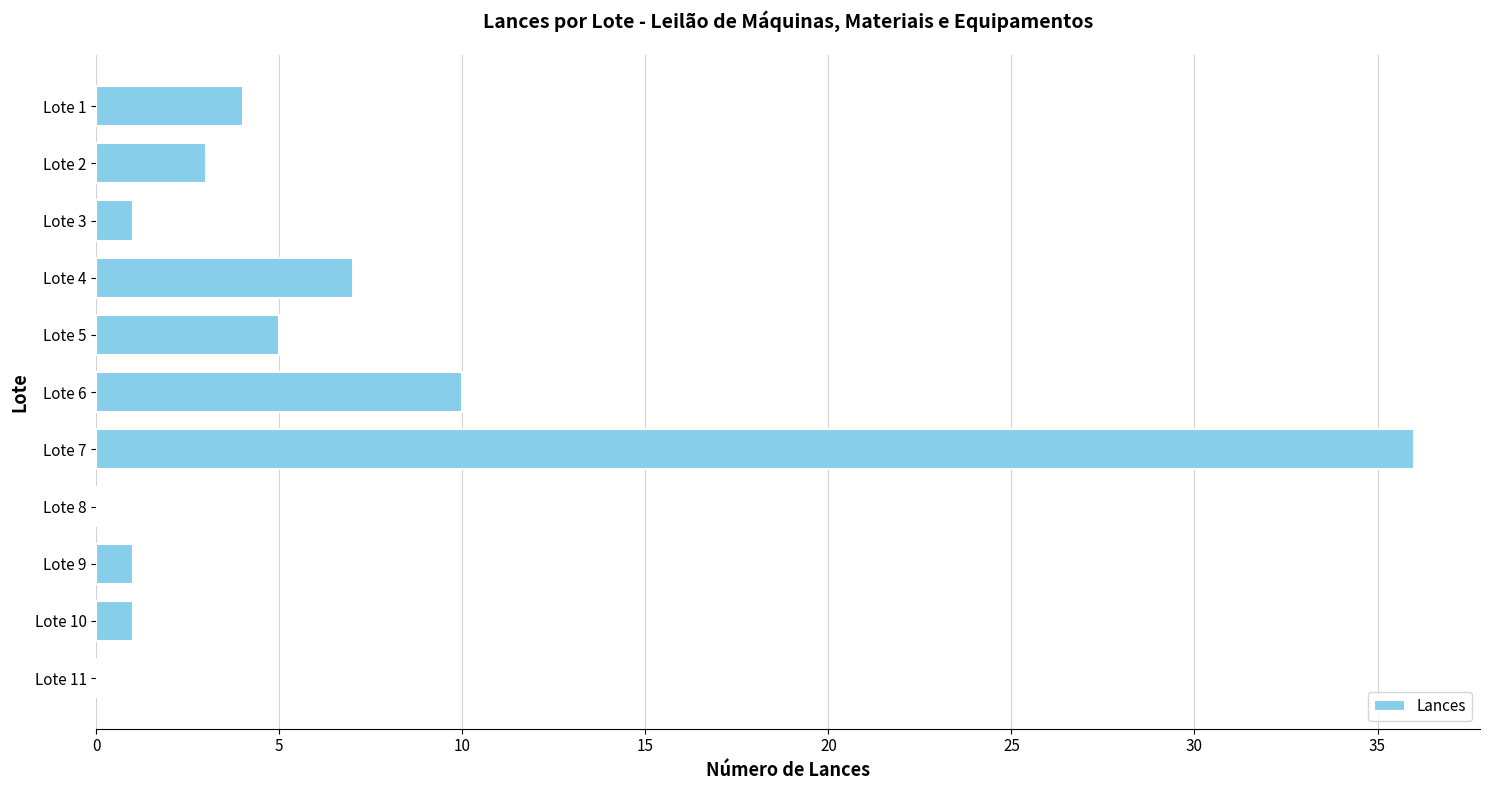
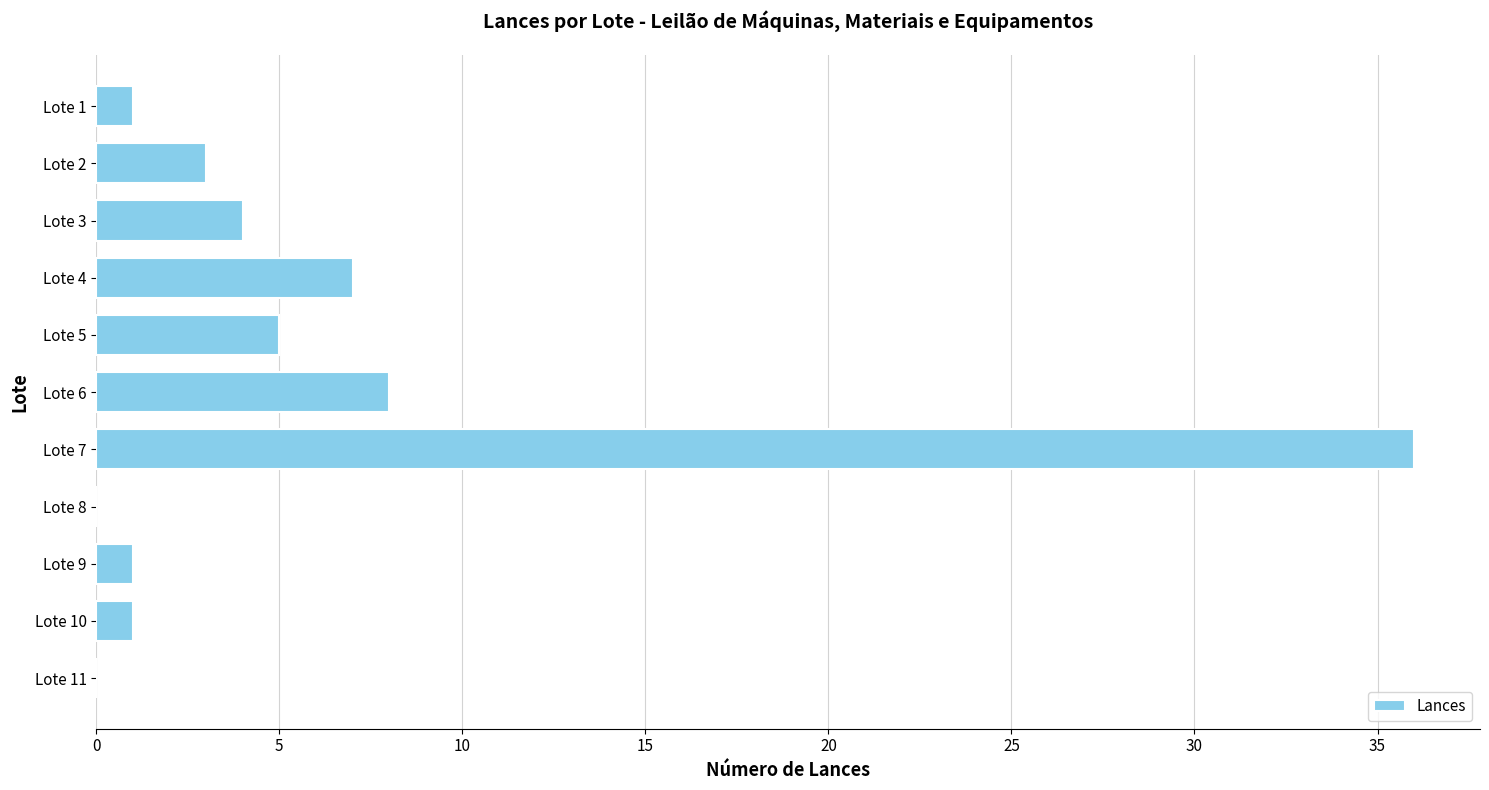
Lote 1: 4 -> 1
Lote 3: 1 -> 4
Lote 6: 10 -> 8
